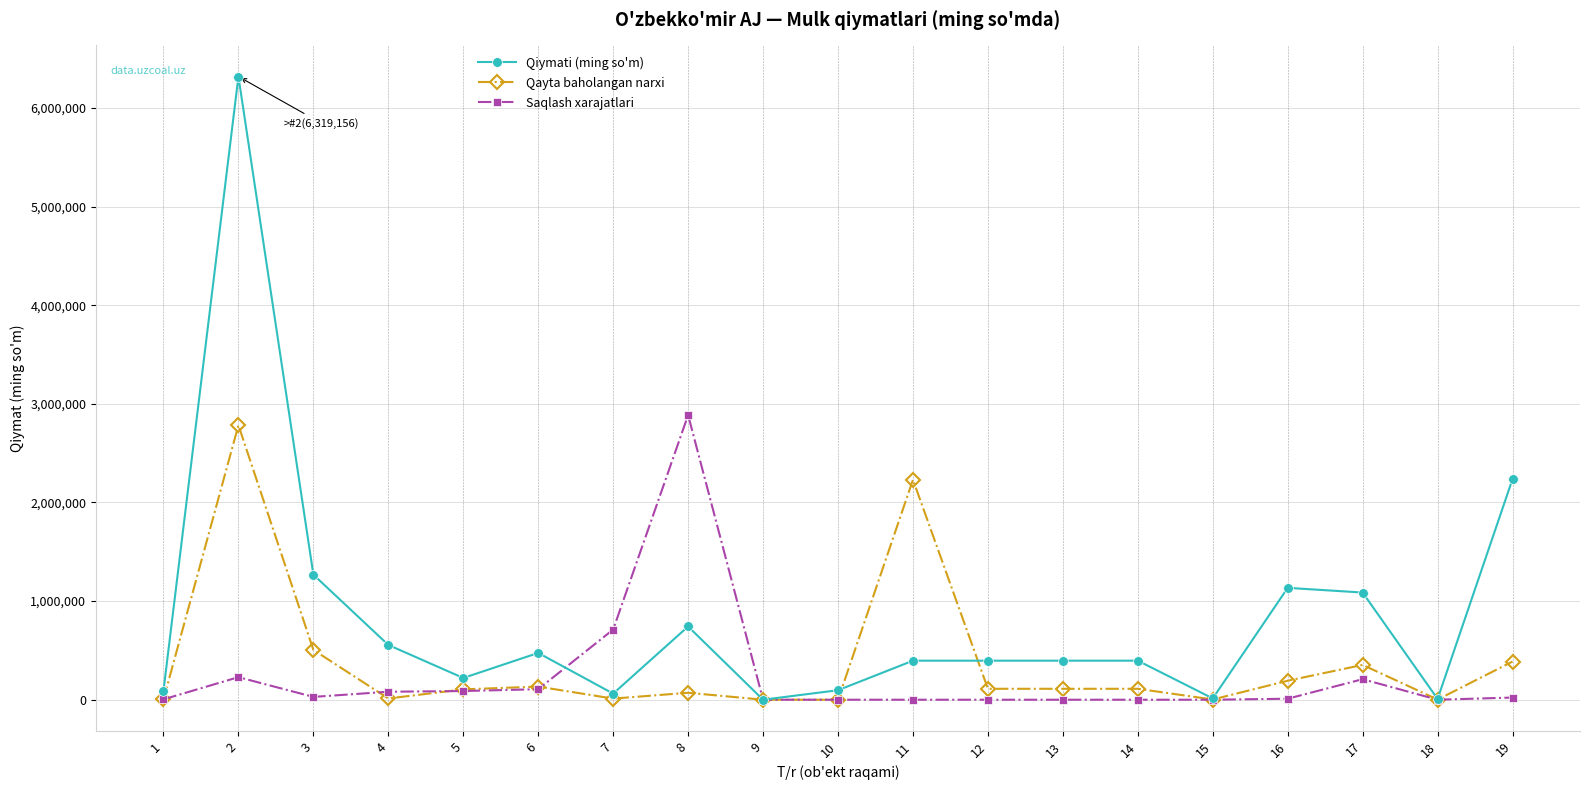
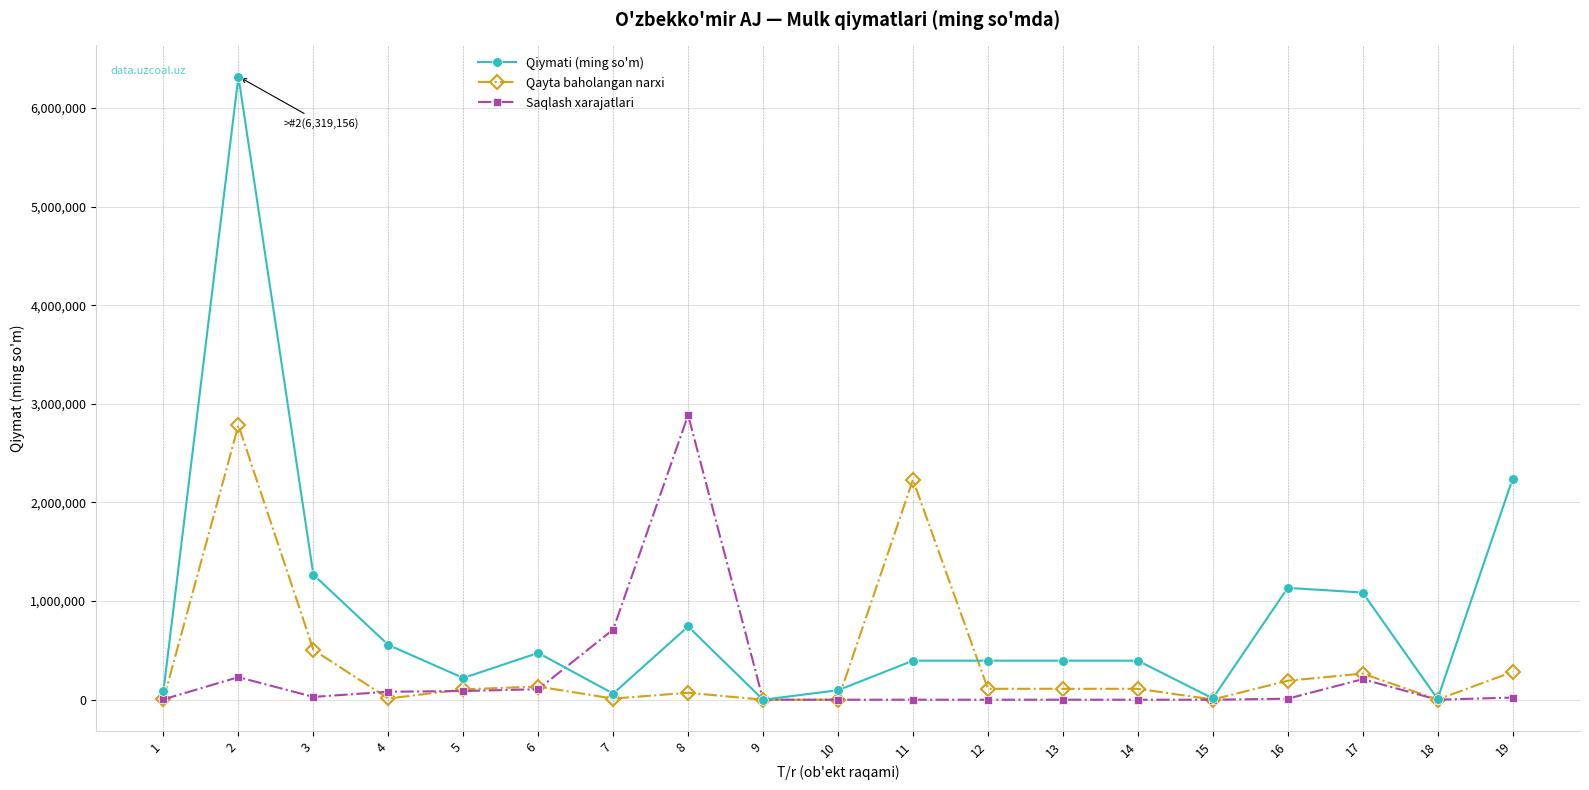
Qayta baholangan narxi, 17: 400,000 -> 300,000
Qayta baholangan narxi, 19: 400,000 -> 300,000
